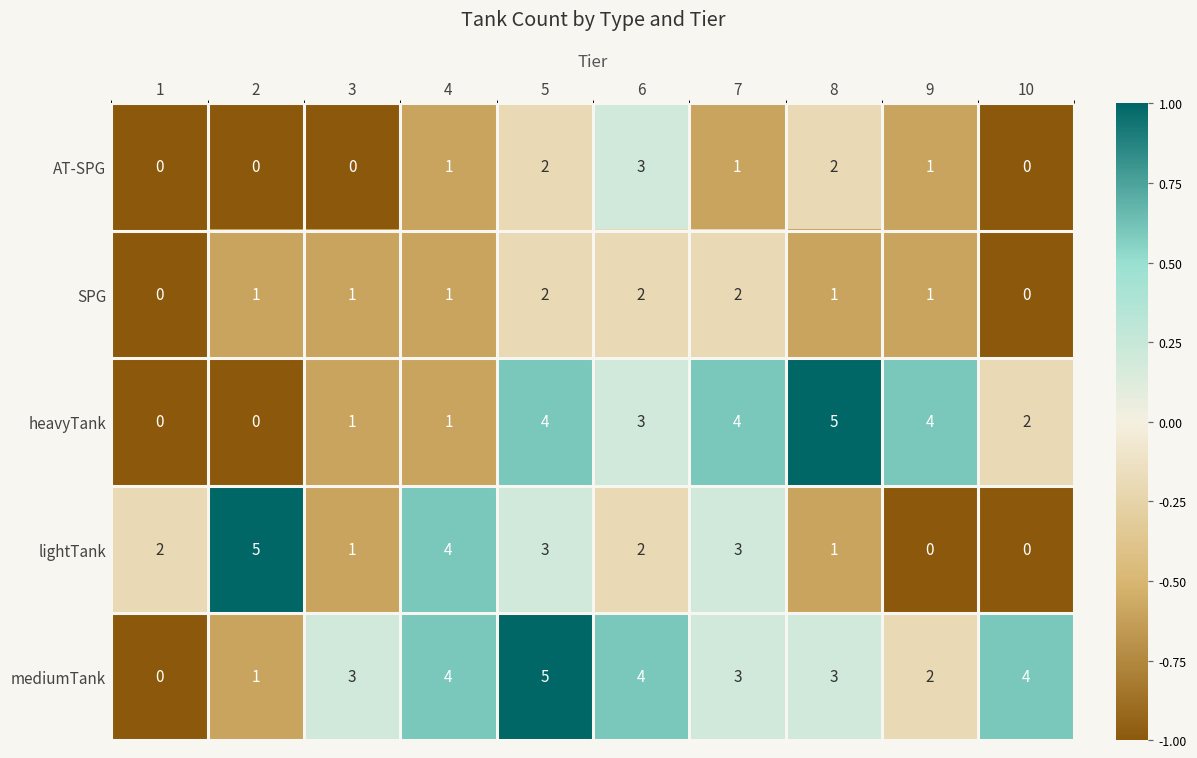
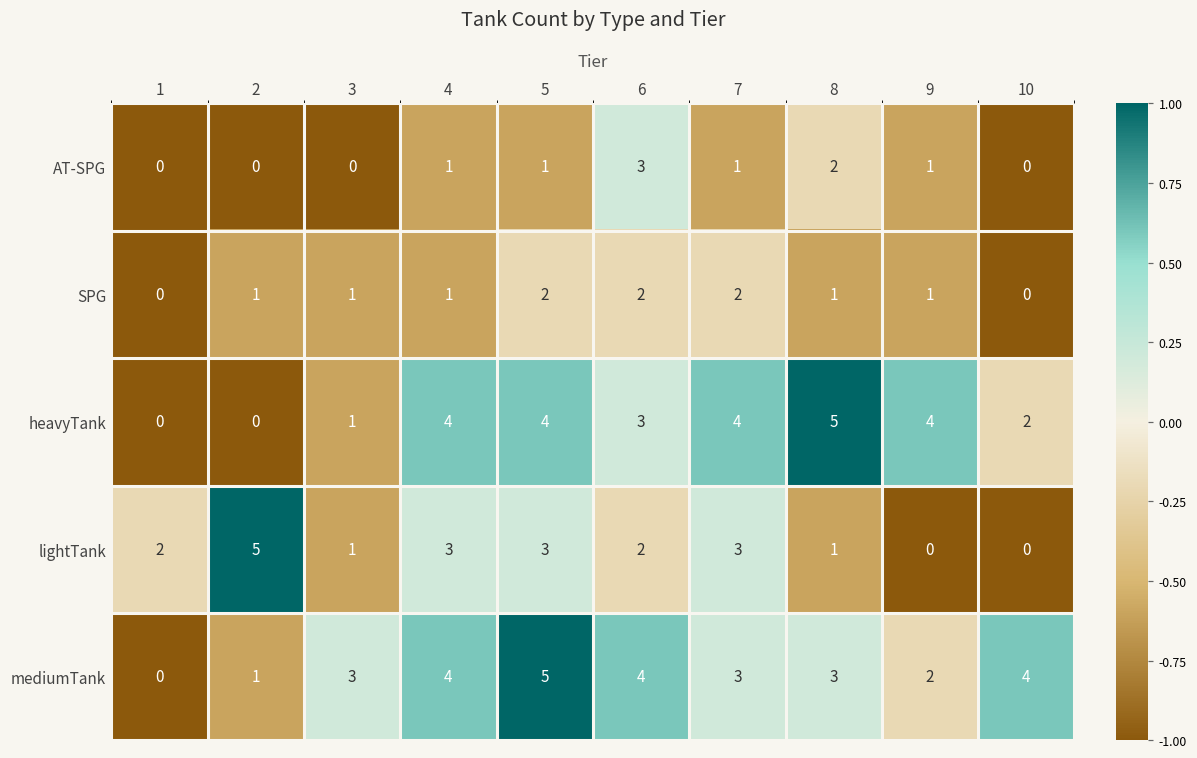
AT-SPG, 5: 2 -> 1
heavyTank, 4: 1 -> 4
lightTank, 4: 4 -> 3
